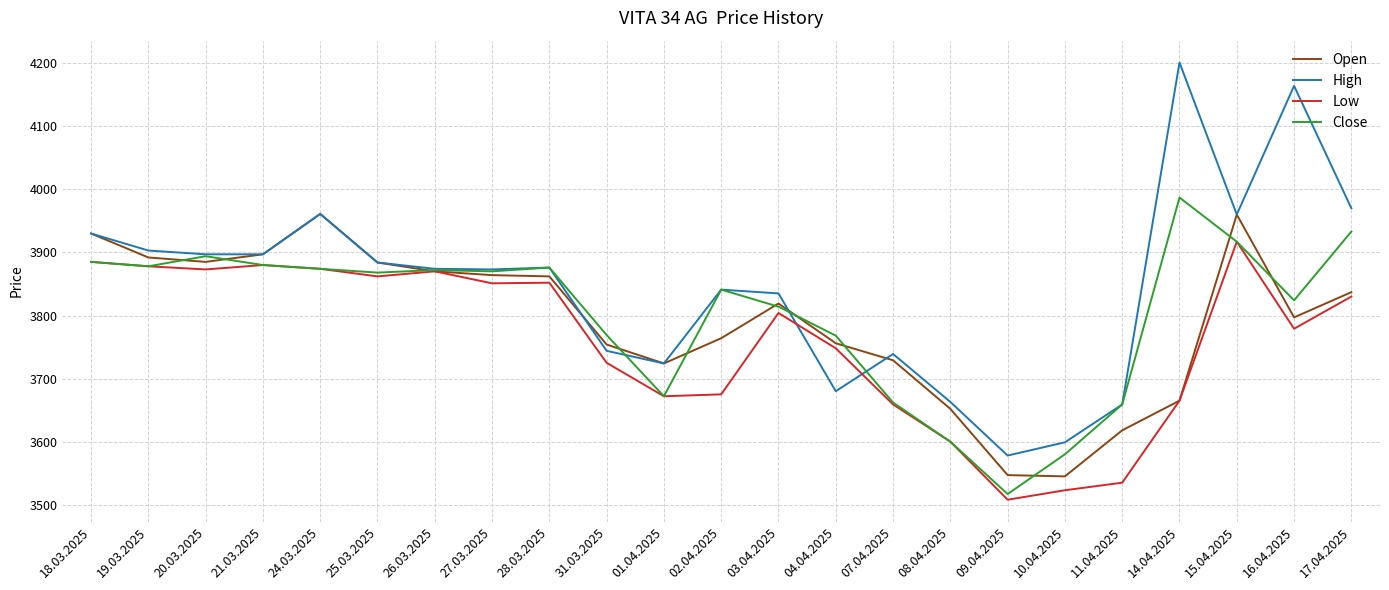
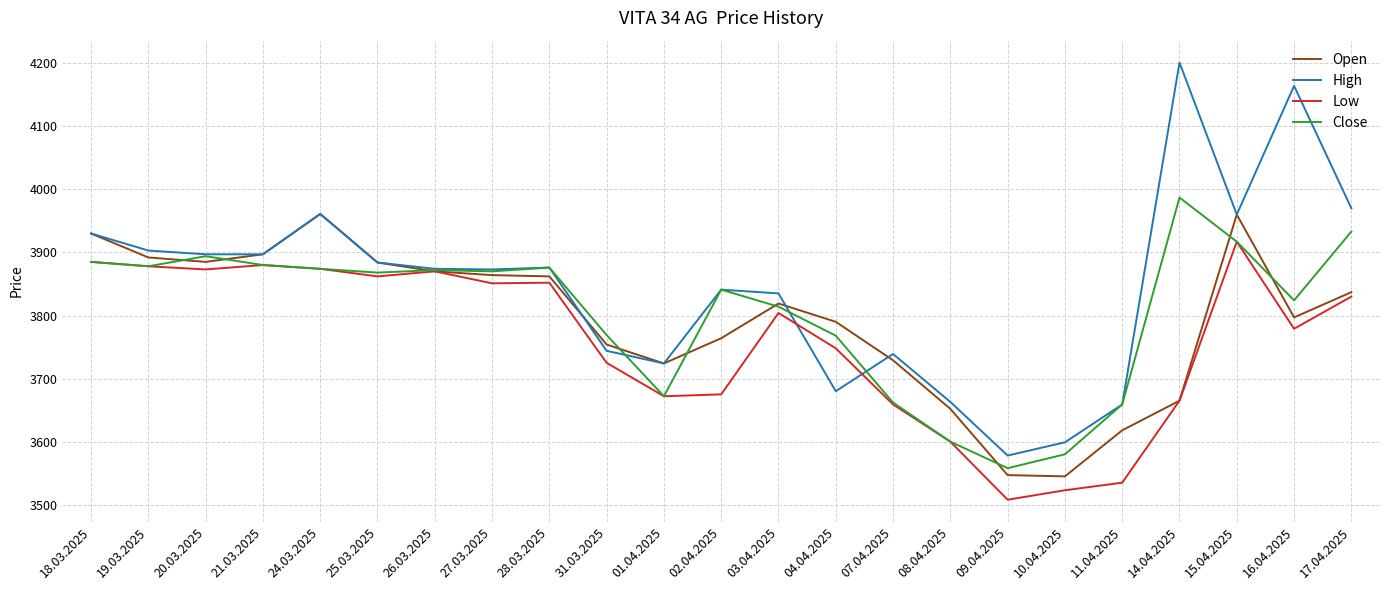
Open, 04.04.2025: 3760 -> 3790
Close, 09.04.2025: 3520 -> 3560
